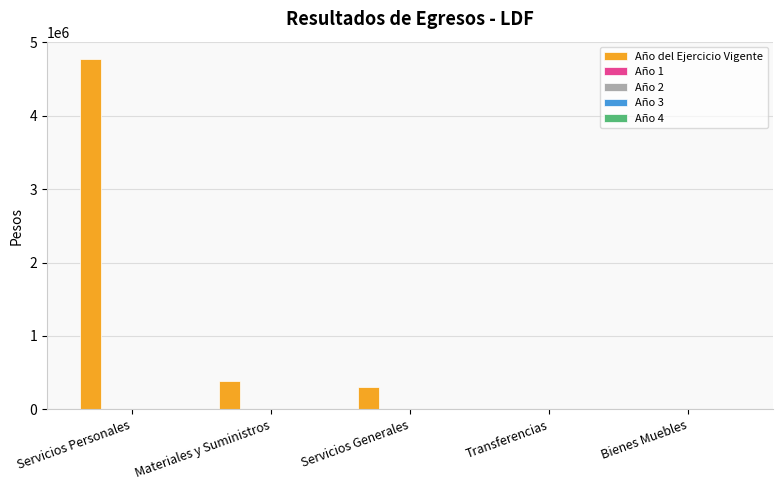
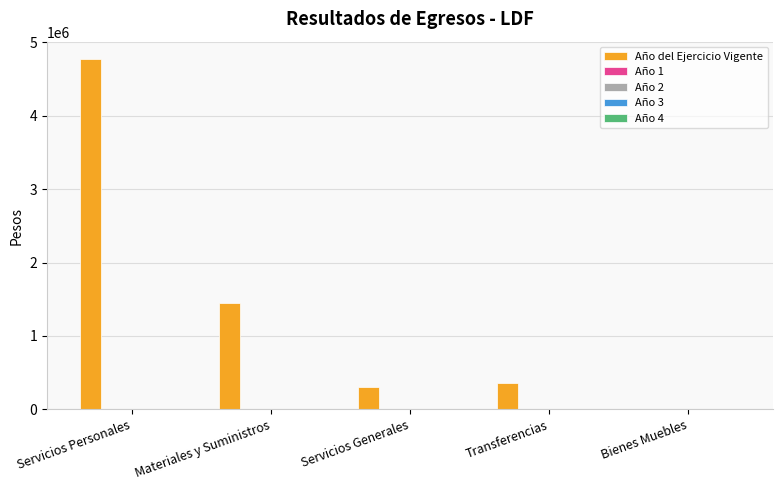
Año del Ejercicio Vigente, Materiales y Suministros: 400000 -> 1400000
Año del Ejercicio Vigente, Transferencias: 0 -> 400000
